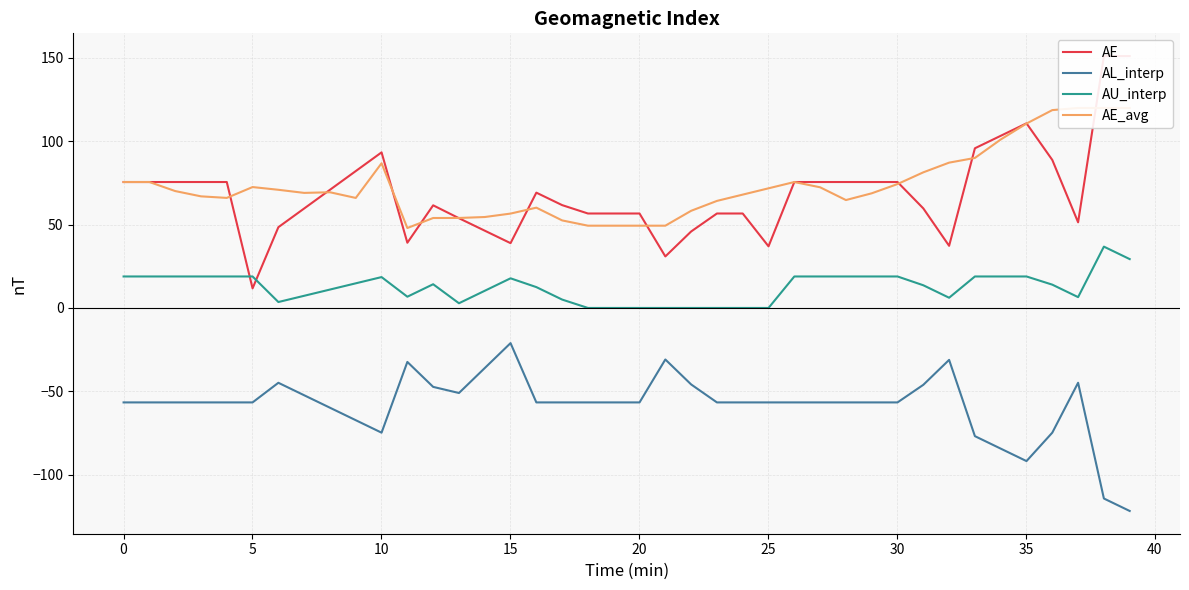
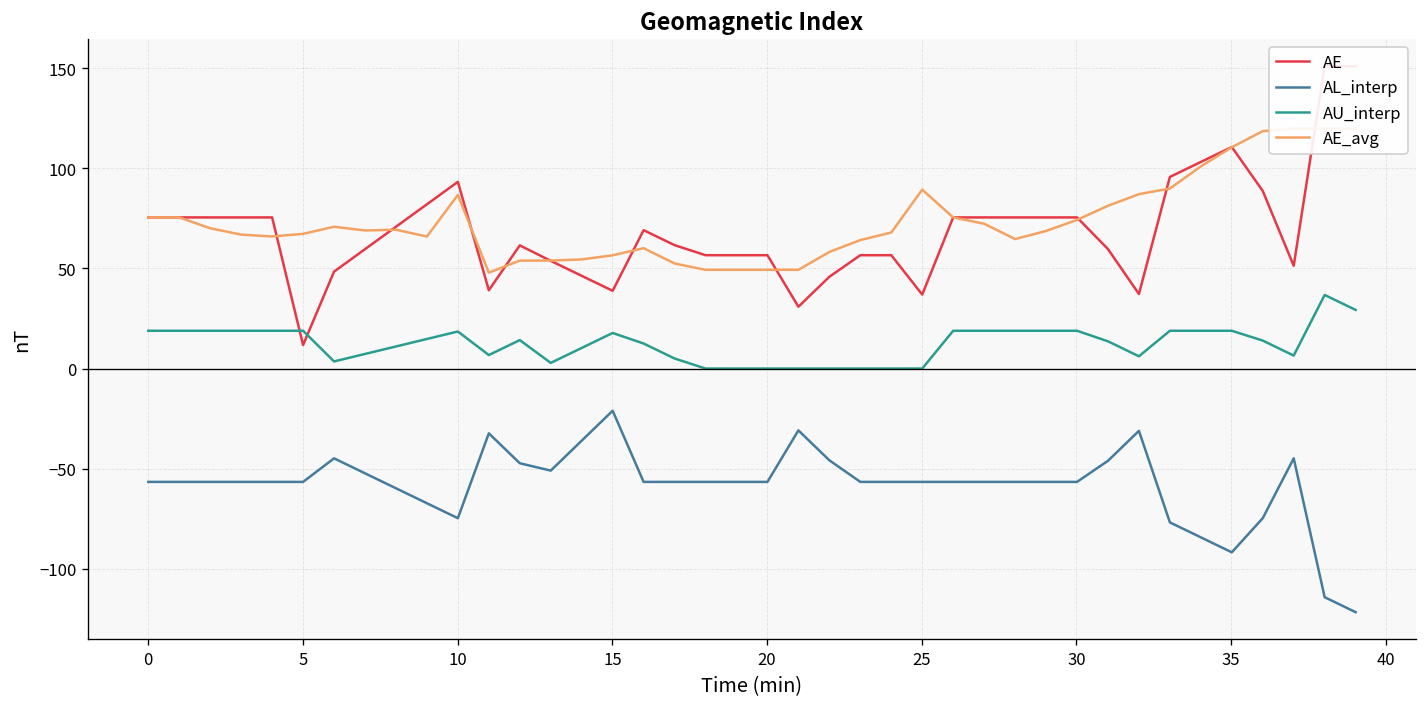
AE_avg, 5: 72 -> 67
AE_avg, 25: 72 -> 89
